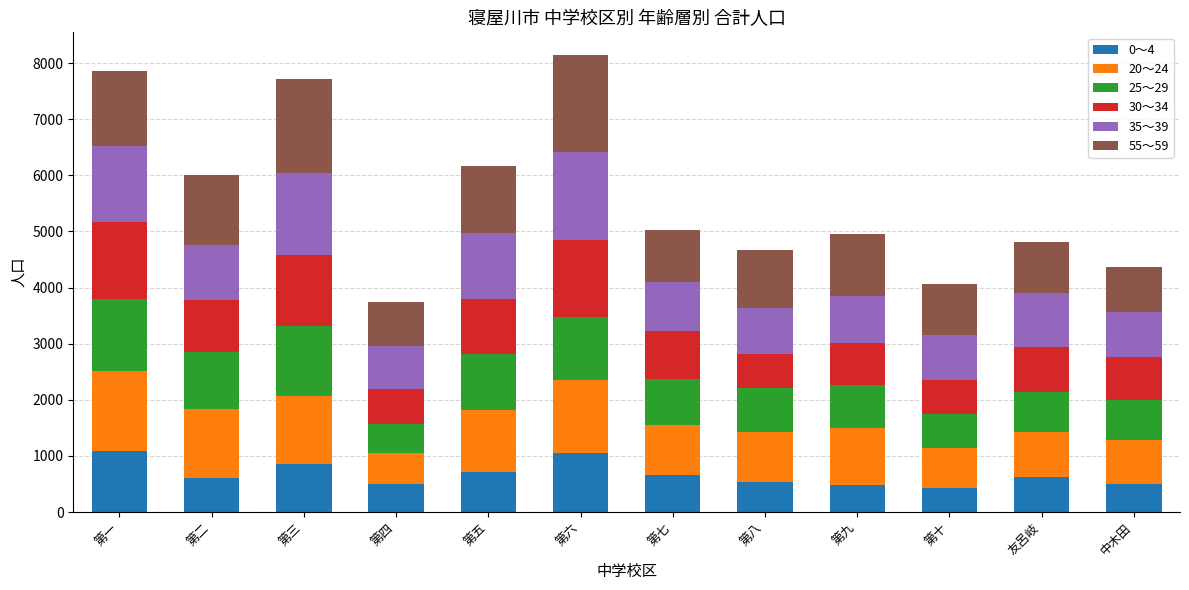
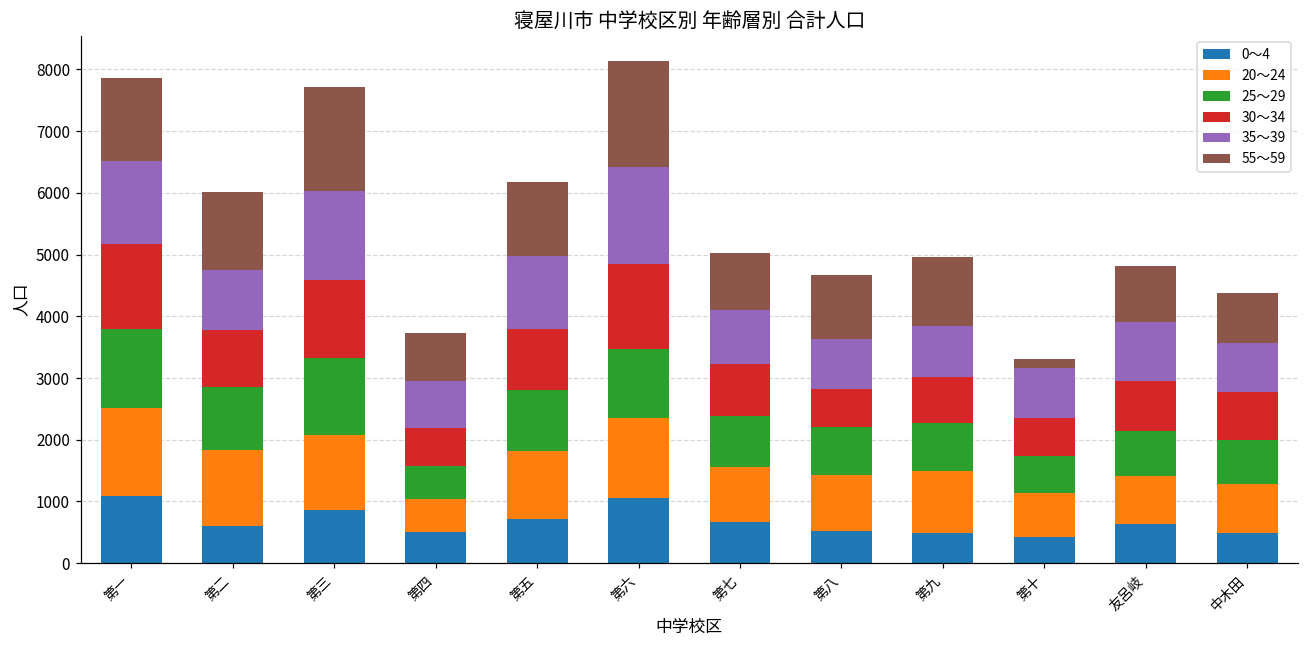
55～59, 第十: 900 -> 200
